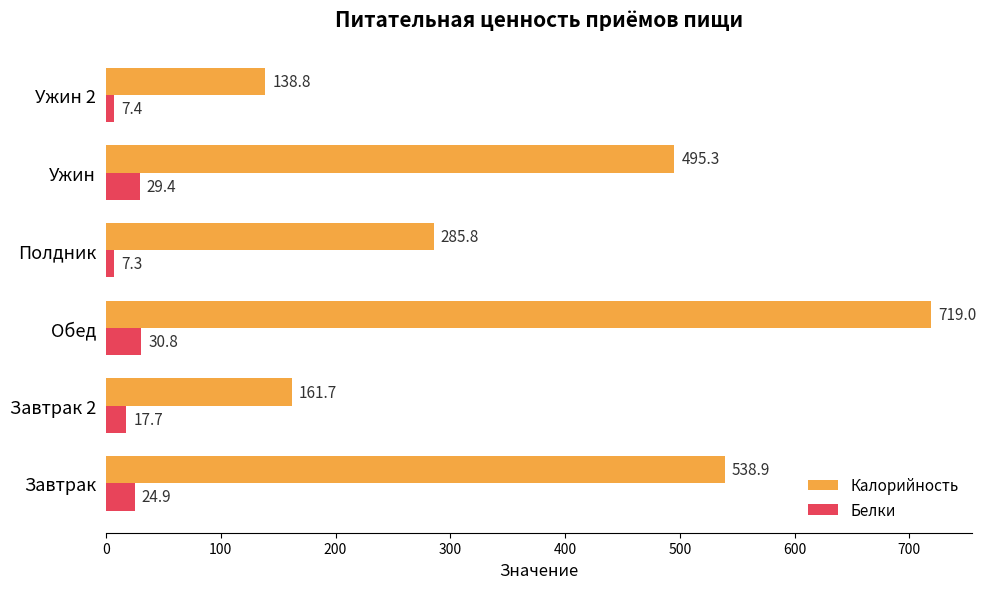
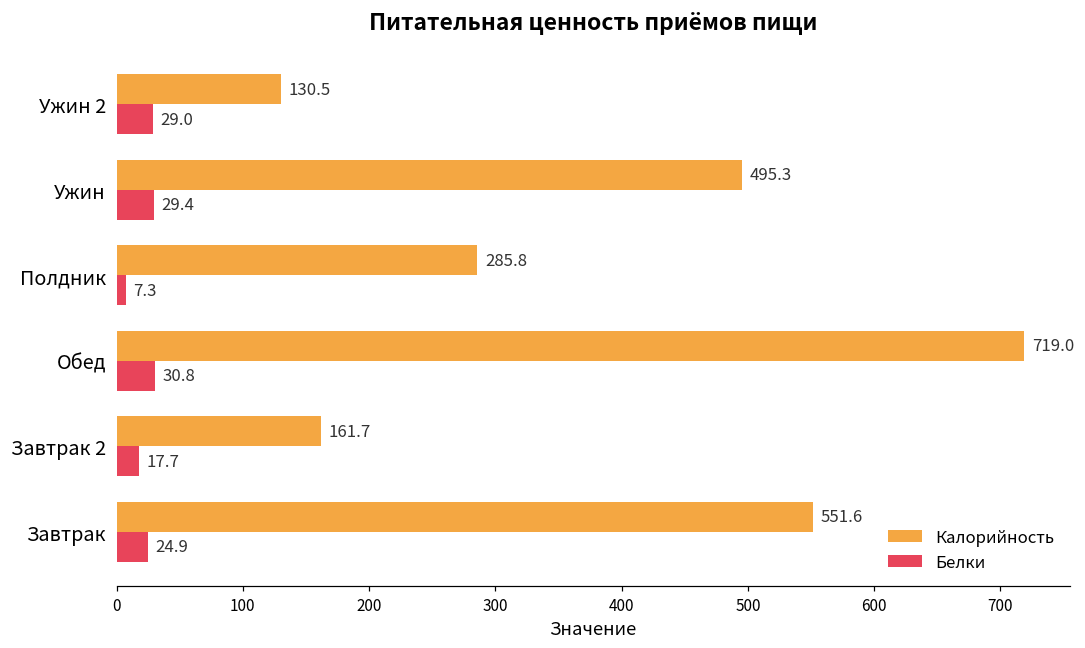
Калорийность, Ужин 2: 138.8 -> 130.5
Белки, Ужин 2: 7.4 -> 29.0
Калорийность, Завтрак: 538.9 -> 551.6
